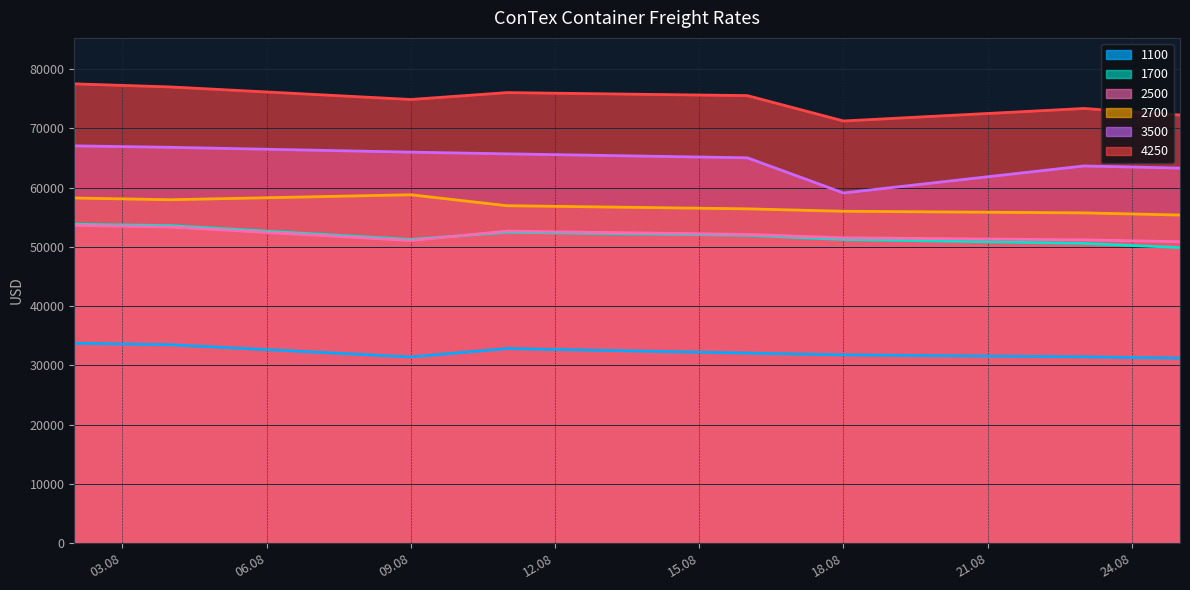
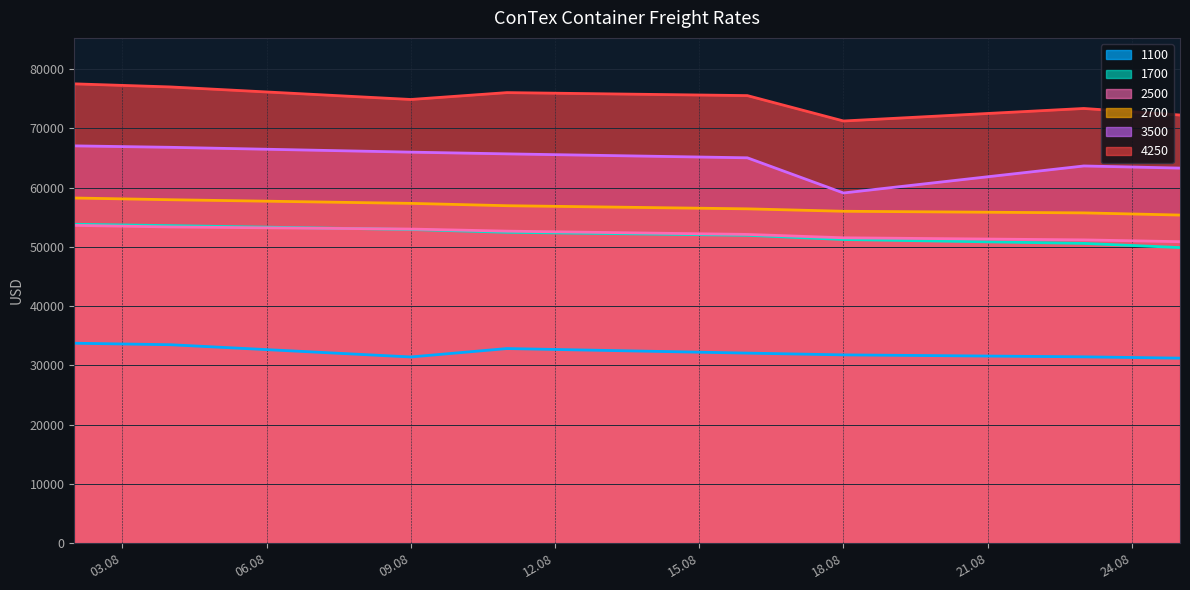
1700, 09.08: 51000 -> 53000
2500, 09.08: 51000 -> 53000
2700, 09.08: 59000 -> 57000
